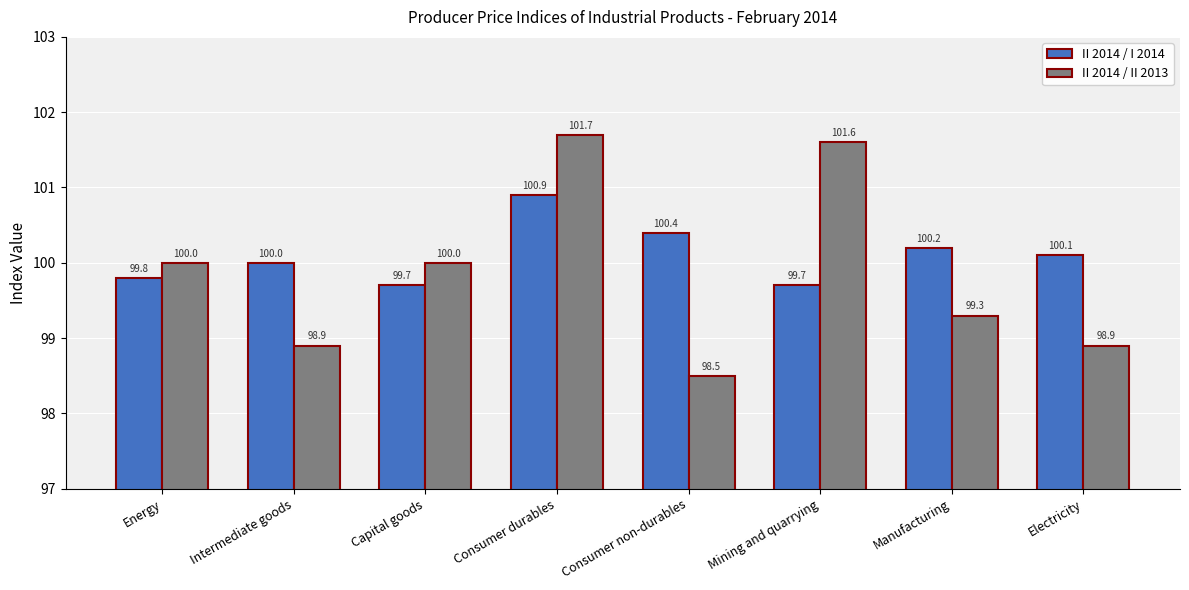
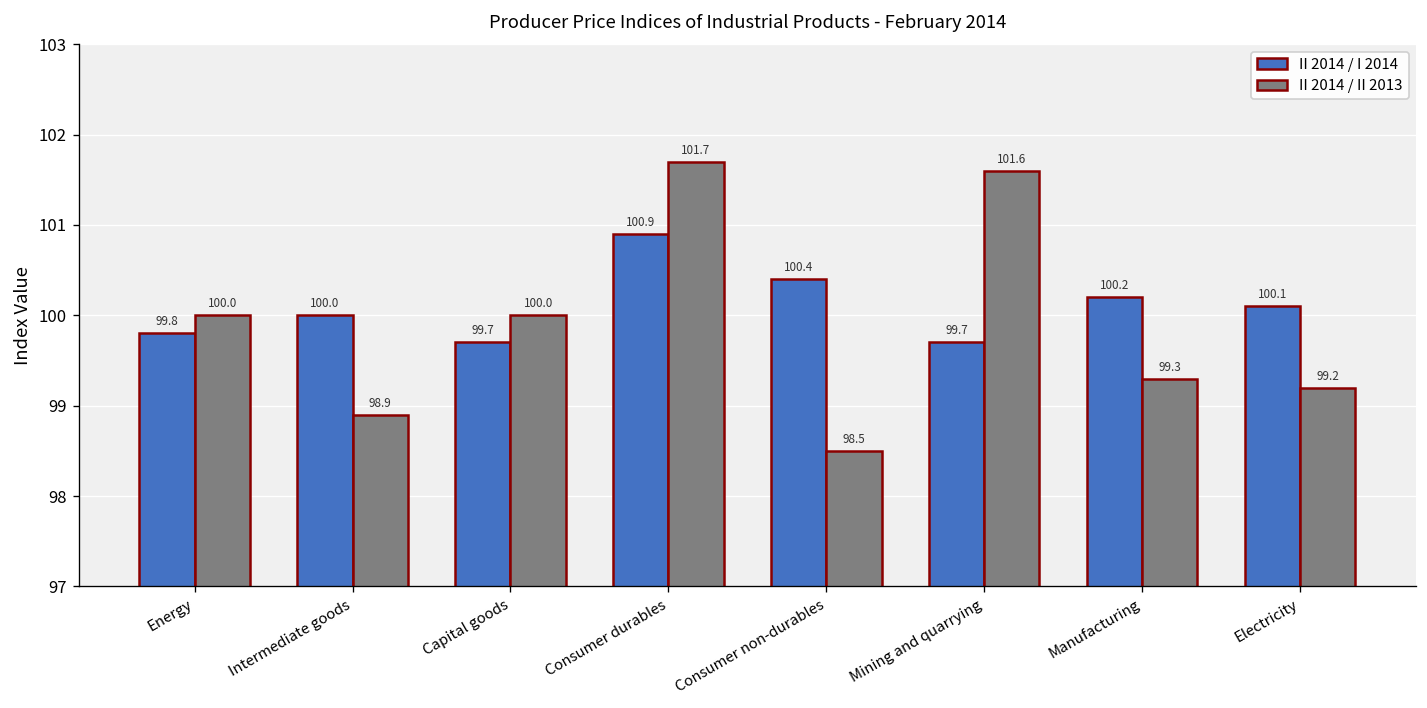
II 2014 / II 2013, Electricity: 98.9 -> 99.2
